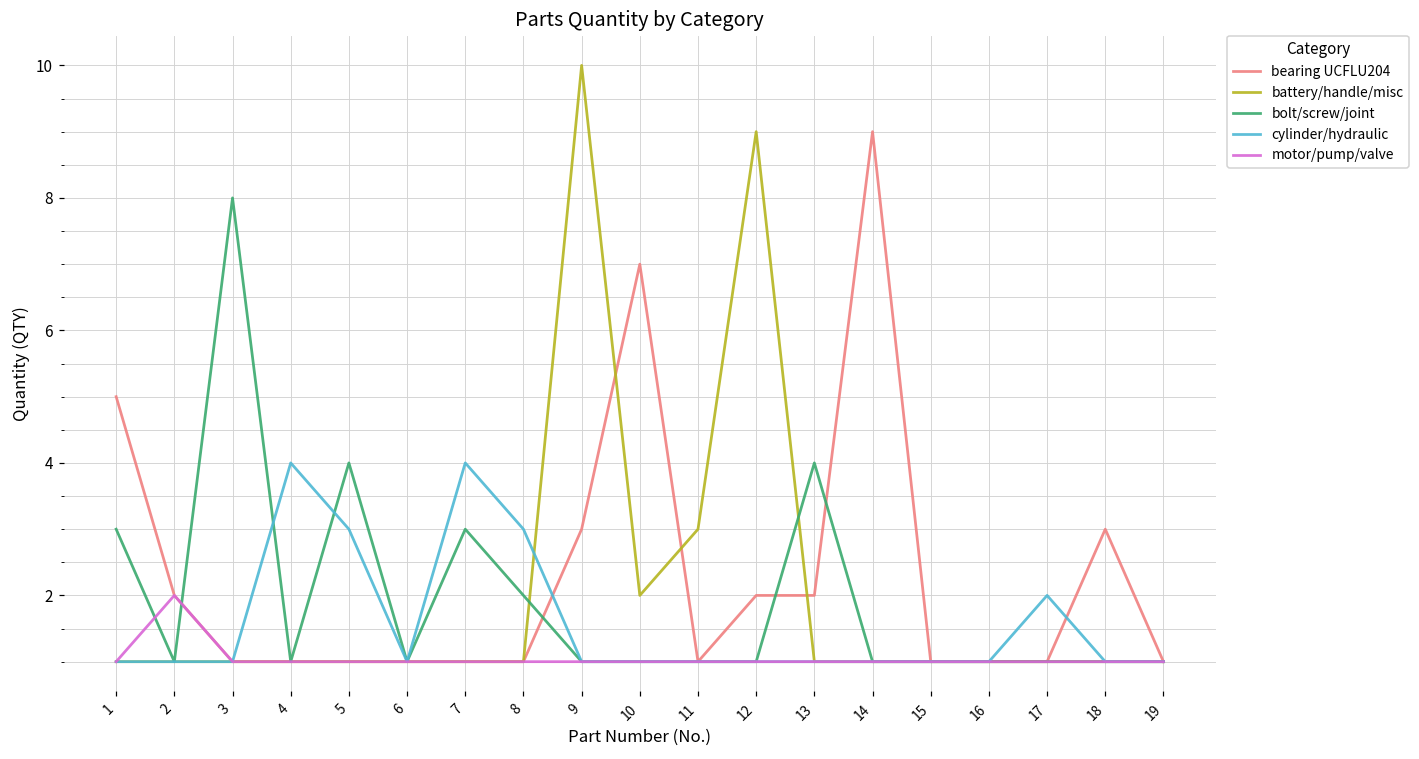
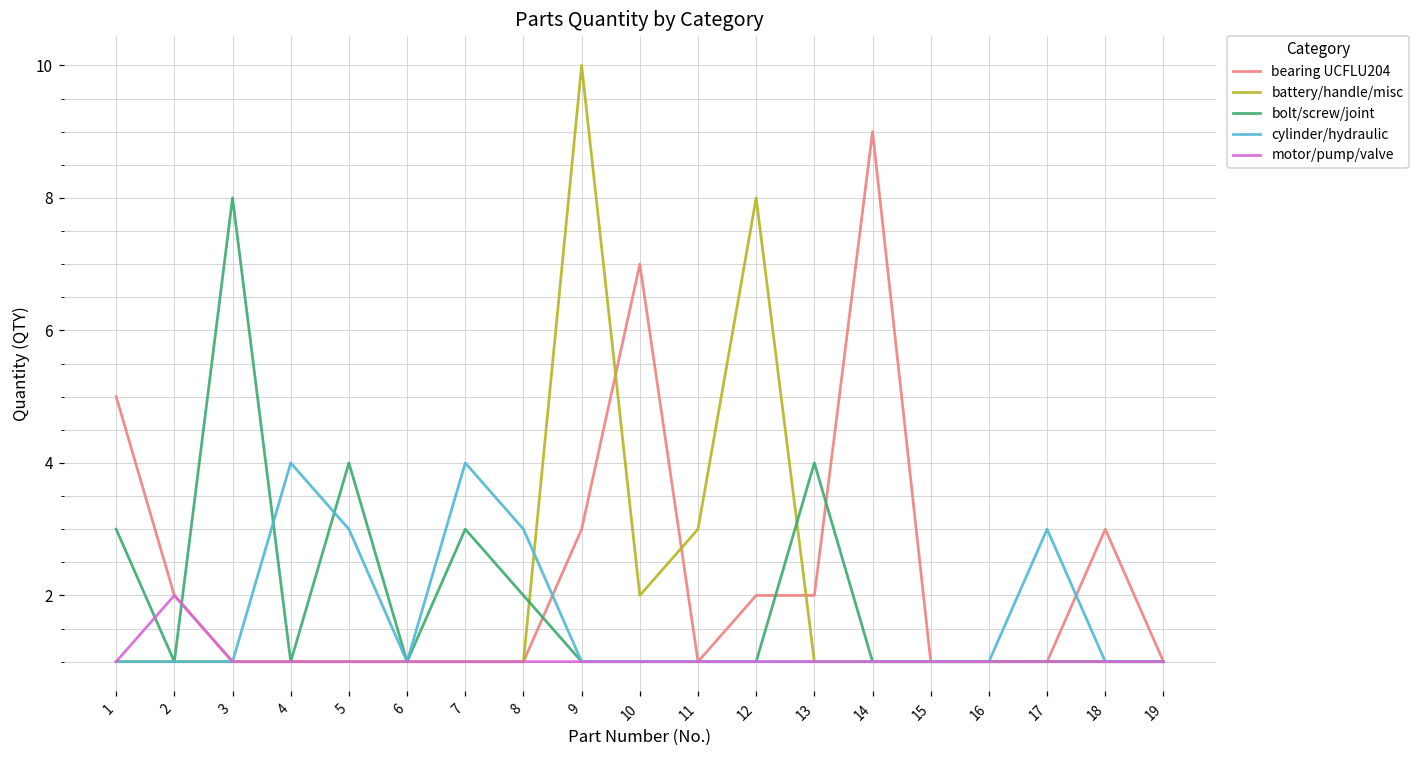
battery/handle/misc, 12: 9 -> 8
cylinder/hydraulic, 17: 2 -> 3
